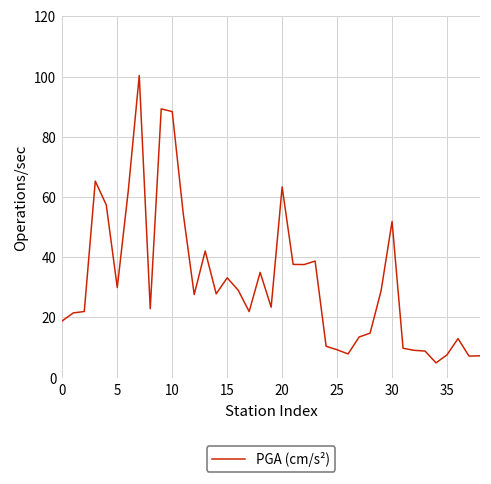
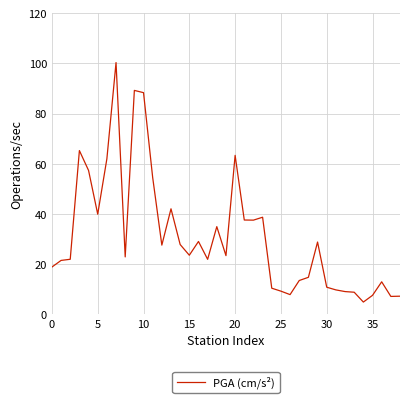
5: 30 -> 40
15: 33 -> 24
30: 52 -> 11
